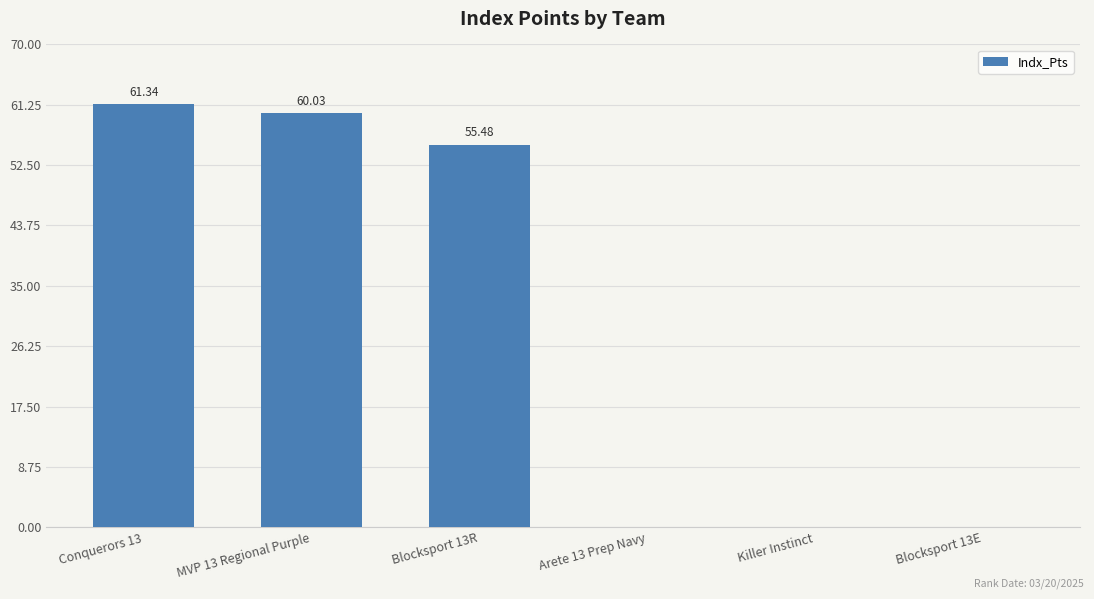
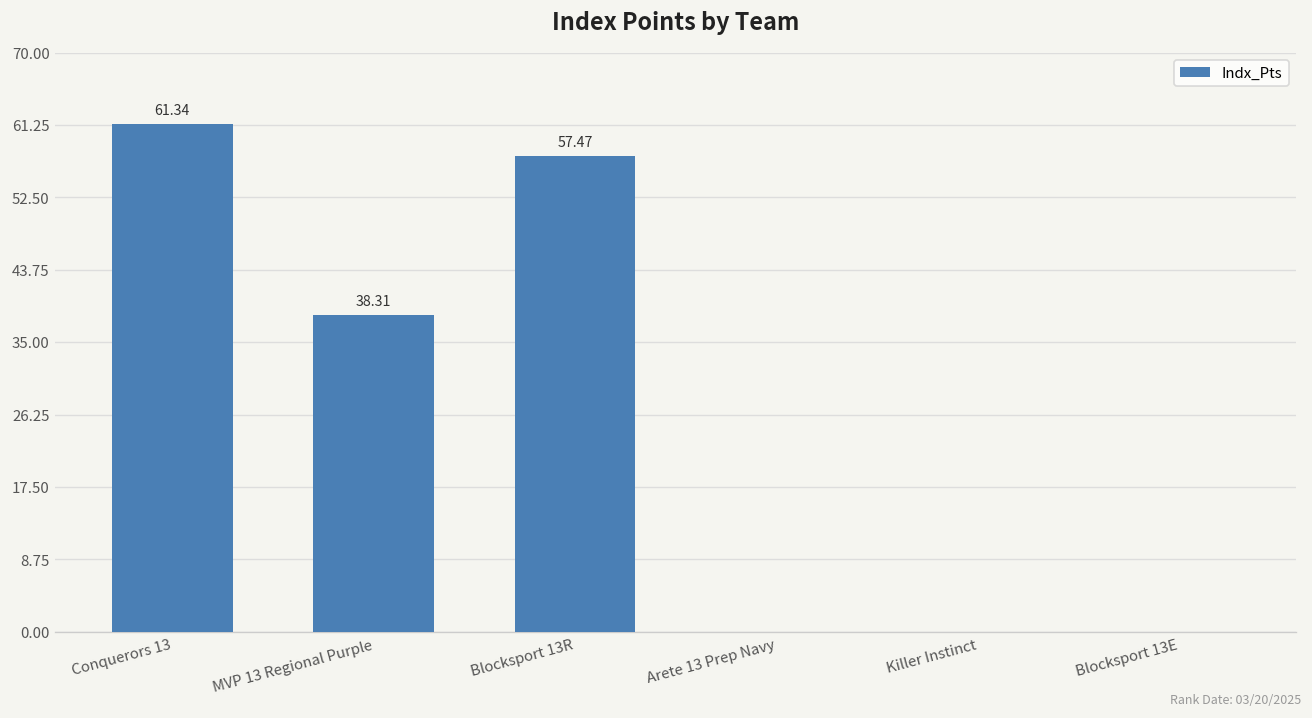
MVP 13 Regional Purple: 60.03 -> 38.31
Blocksport 13R: 55.48 -> 57.47
